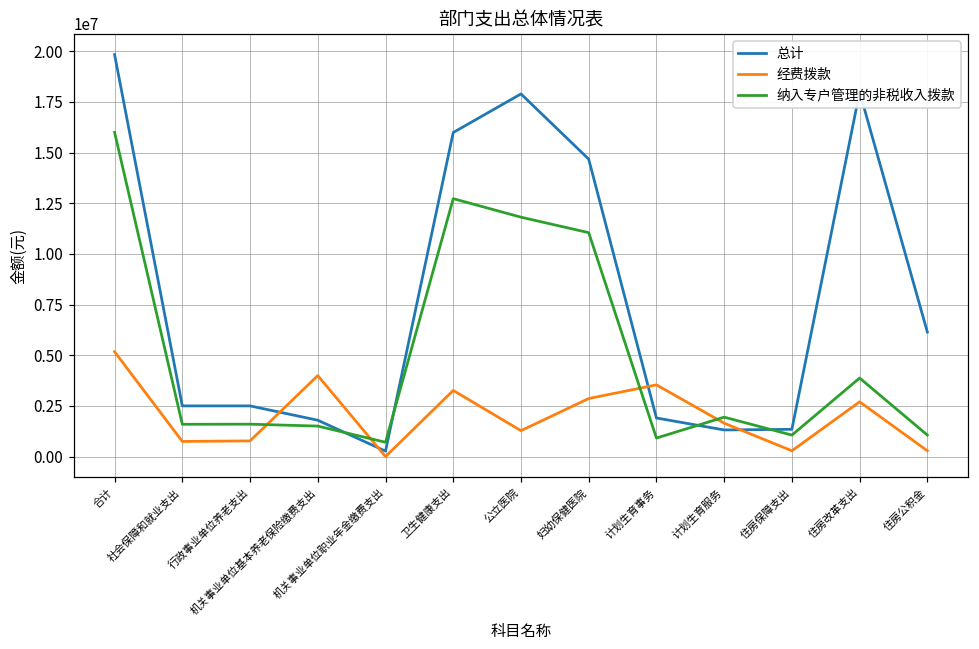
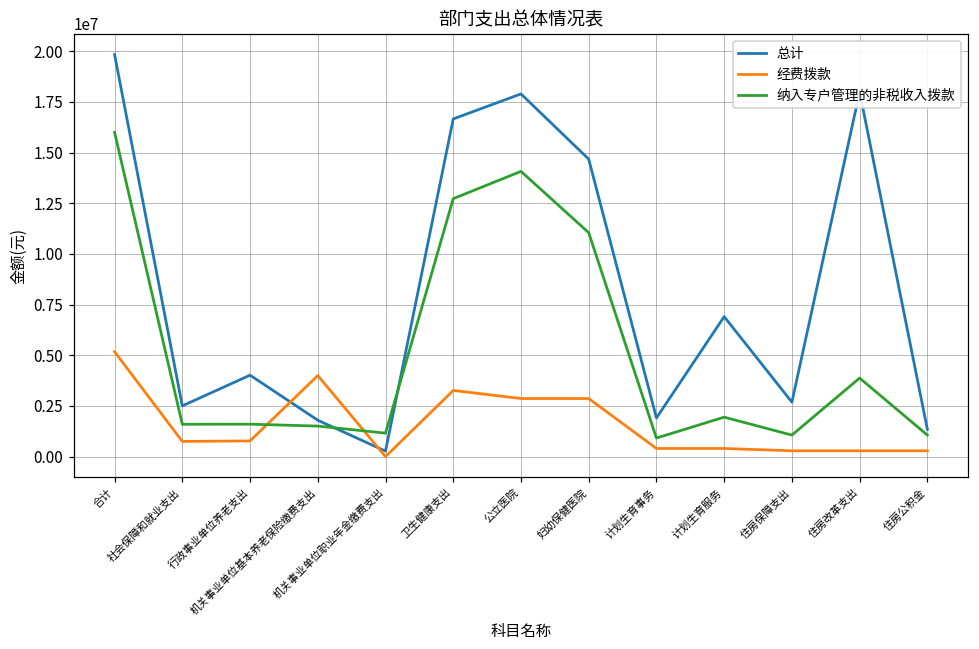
总计, 行政事业单位养老支出: 2500000 -> 4000000
纳入专户管理的非税收入拨款, 机关事业单位职业年金缴费支出: 700000 -> 1200000
总计, 卫生健康支出: 16000000 -> 16700000
经费拨款, 公立医院: 1300000 -> 2900000
纳入专户管理的非税收入拨款, 公立医院: 11800000 -> 14100000
经费拨款, 计划生育事务: 3500000 -> 400000
总计, 计划生育服务: 1300000 -> 6900000
经费拨款, 计划生育服务: 1600000 -> 400000
总计, 住房保障支出: 1300000 -> 2700000
经费拨款, 住房改革支出: 2700000 -> 300000
总计, 住房公积金: 6100000 -> 1300000
